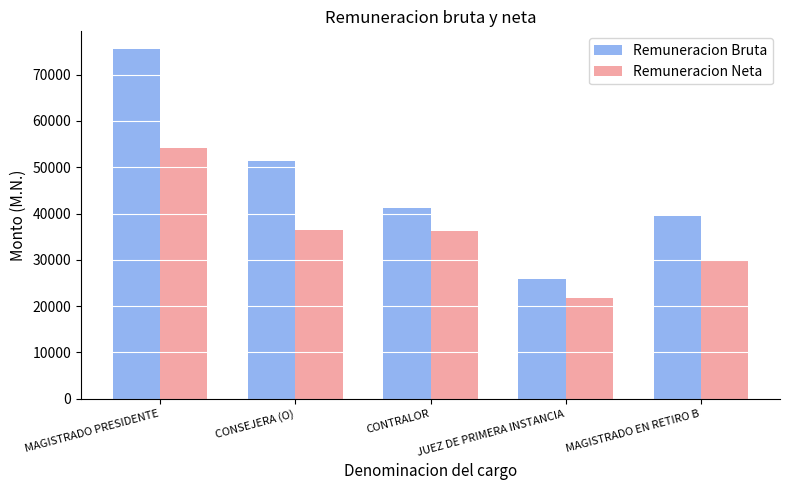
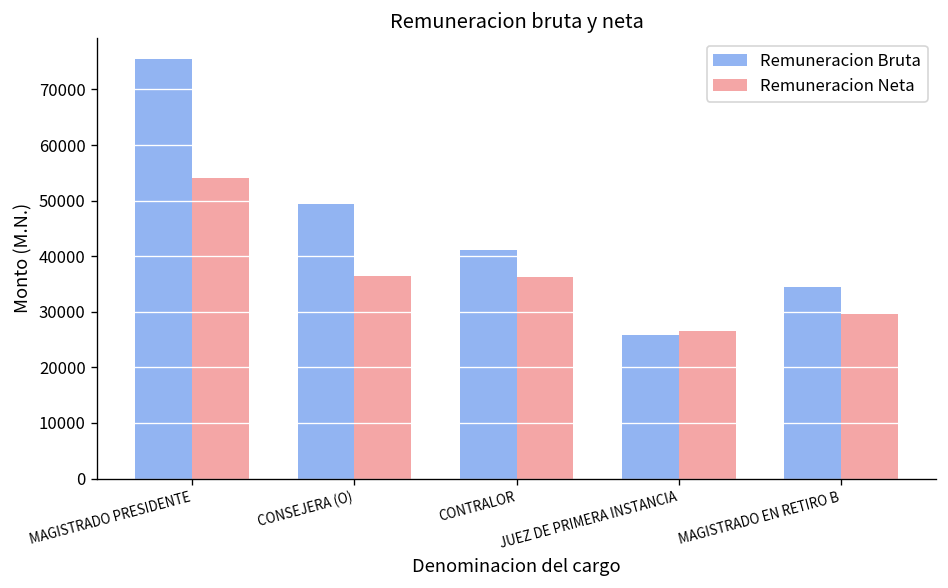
Remuneracion Bruta, CONSEJERA (O): 51000 -> 49000
Remuneracion Neta, JUEZ DE PRIMERA INSTANCIA: 22000 -> 26000
Remuneracion Bruta, MAGISTRADO EN RETIRO B: 40000 -> 35000
